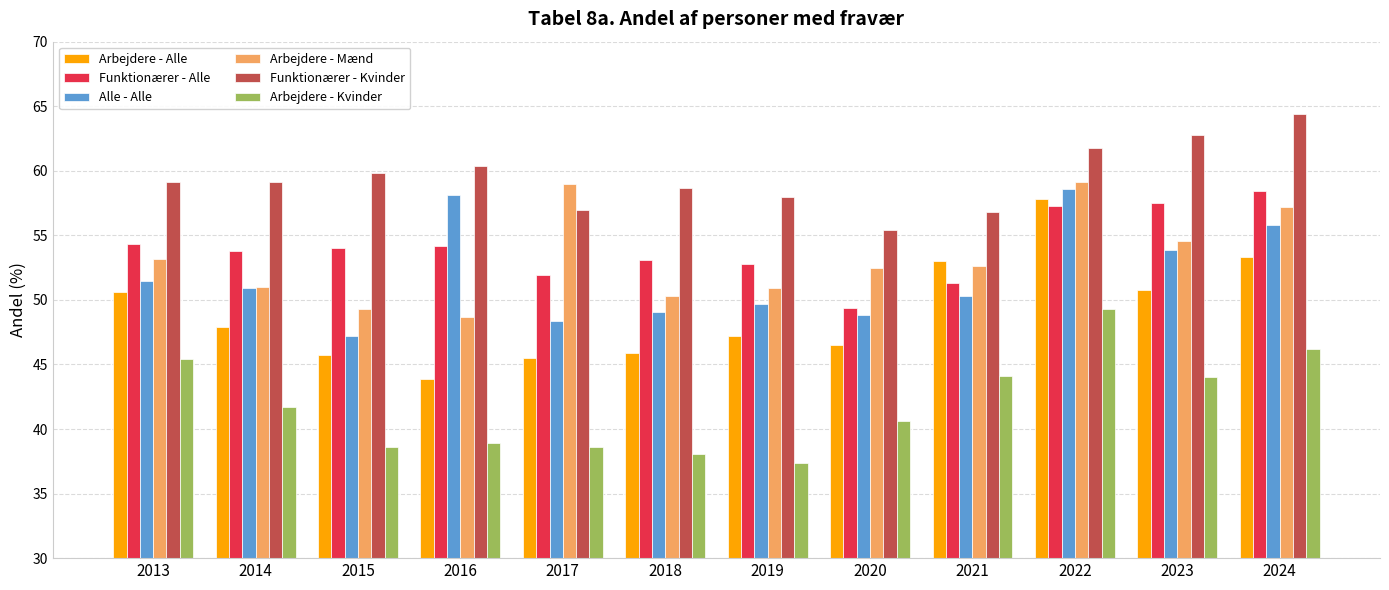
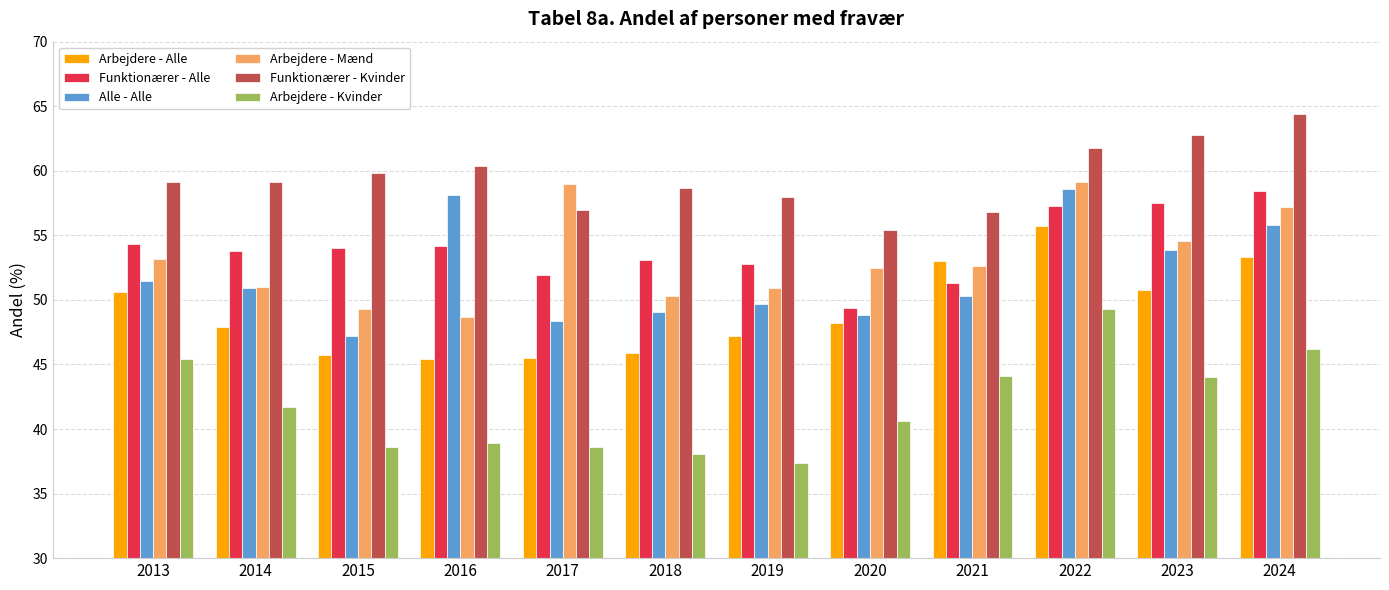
Arbejdere - Alle, 2016: 43.9 -> 45.4
Arbejdere - Alle, 2020: 46.5 -> 48.2
Arbejdere - Alle, 2022: 57.8 -> 55.7
